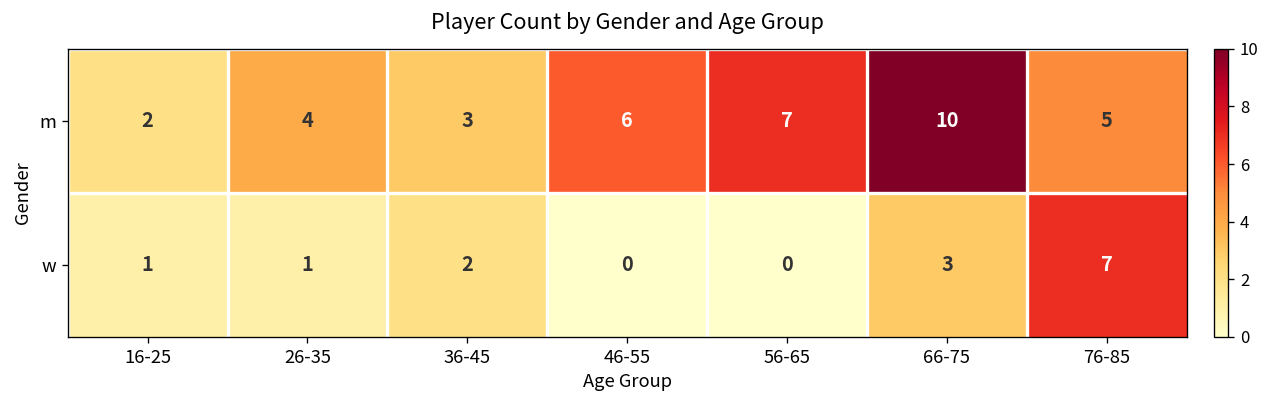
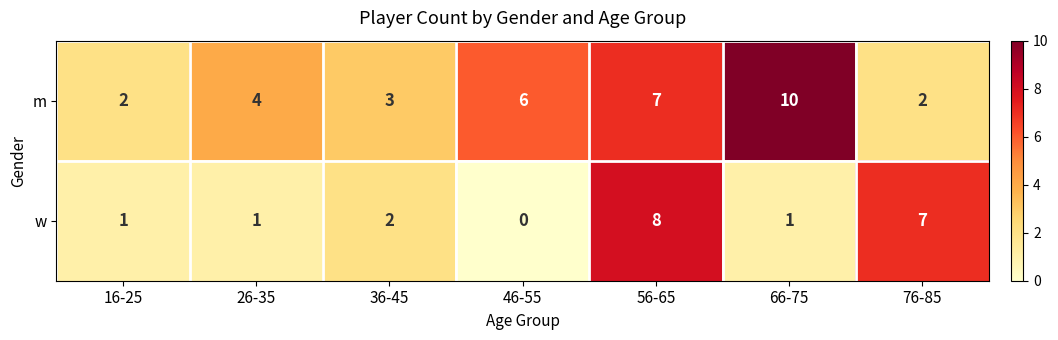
m, 76-85: 5 -> 2
w, 56-65: 0 -> 8
w, 66-75: 3 -> 1
